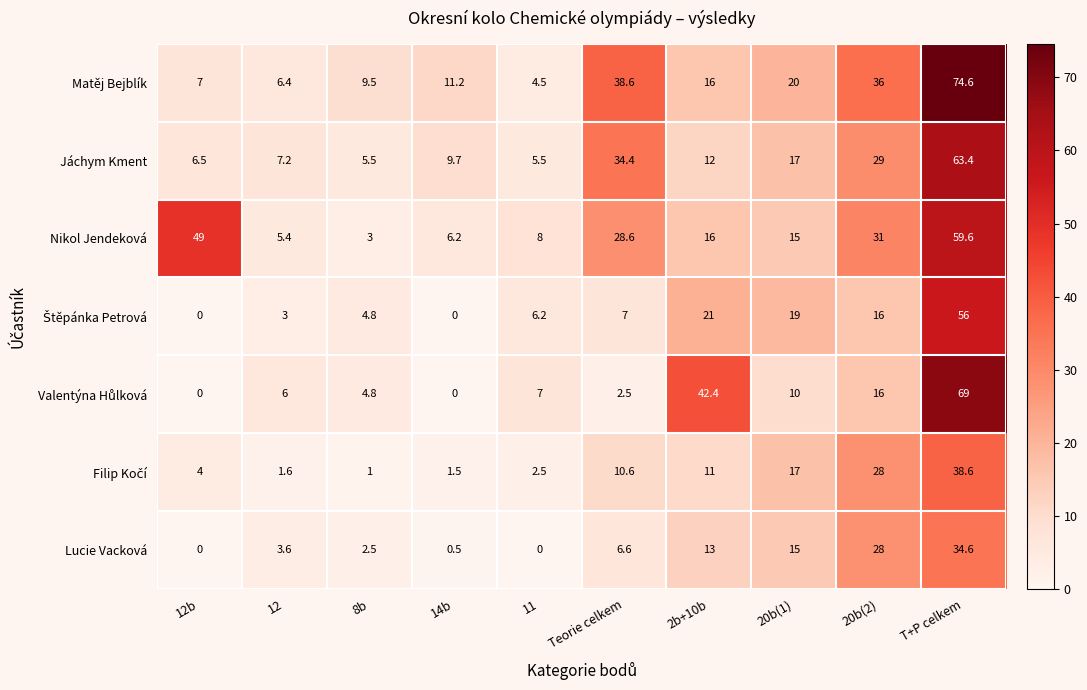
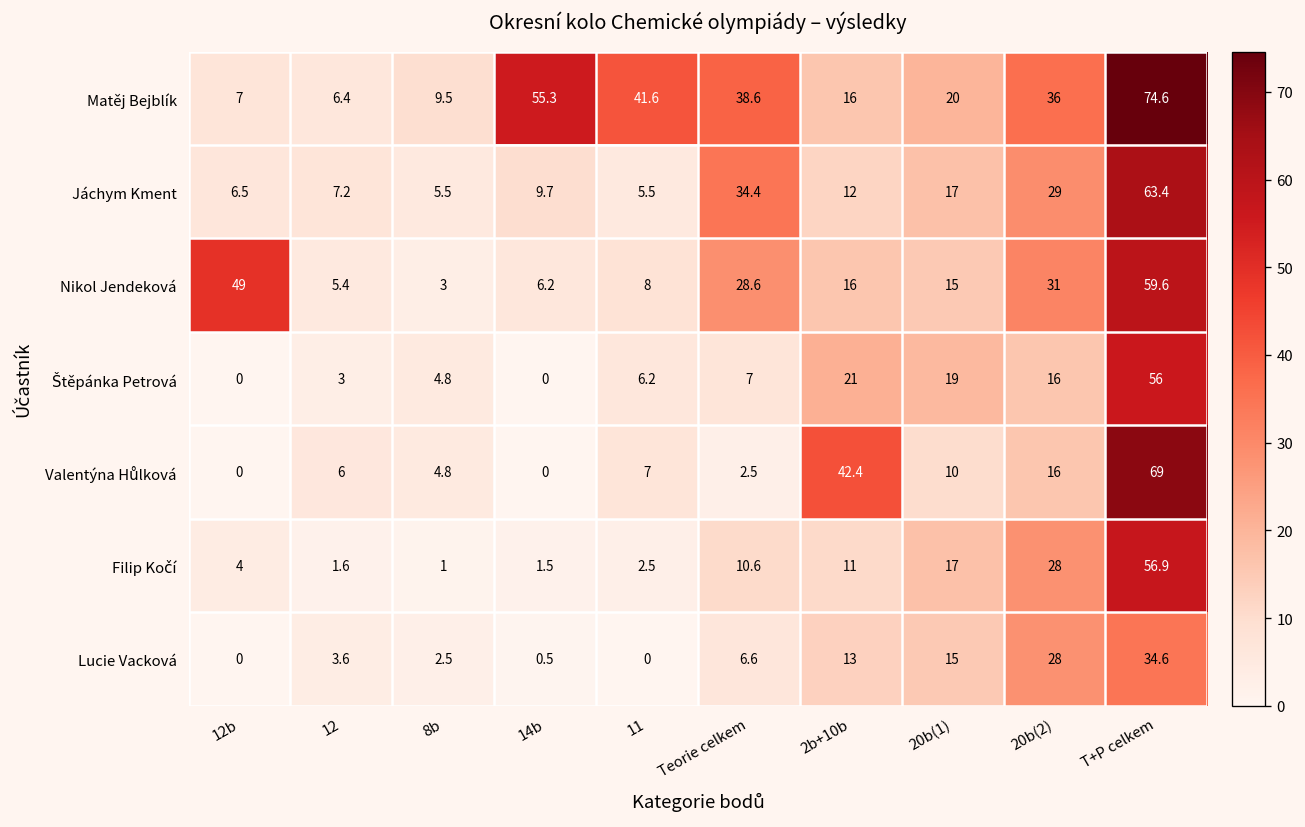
Matěj Bejblík, 14b: 11.2 -> 55.3
Matěj Bejblík, 11: 4.5 -> 41.6
Filip Kočí, T+P celkem: 38.6 -> 56.9
